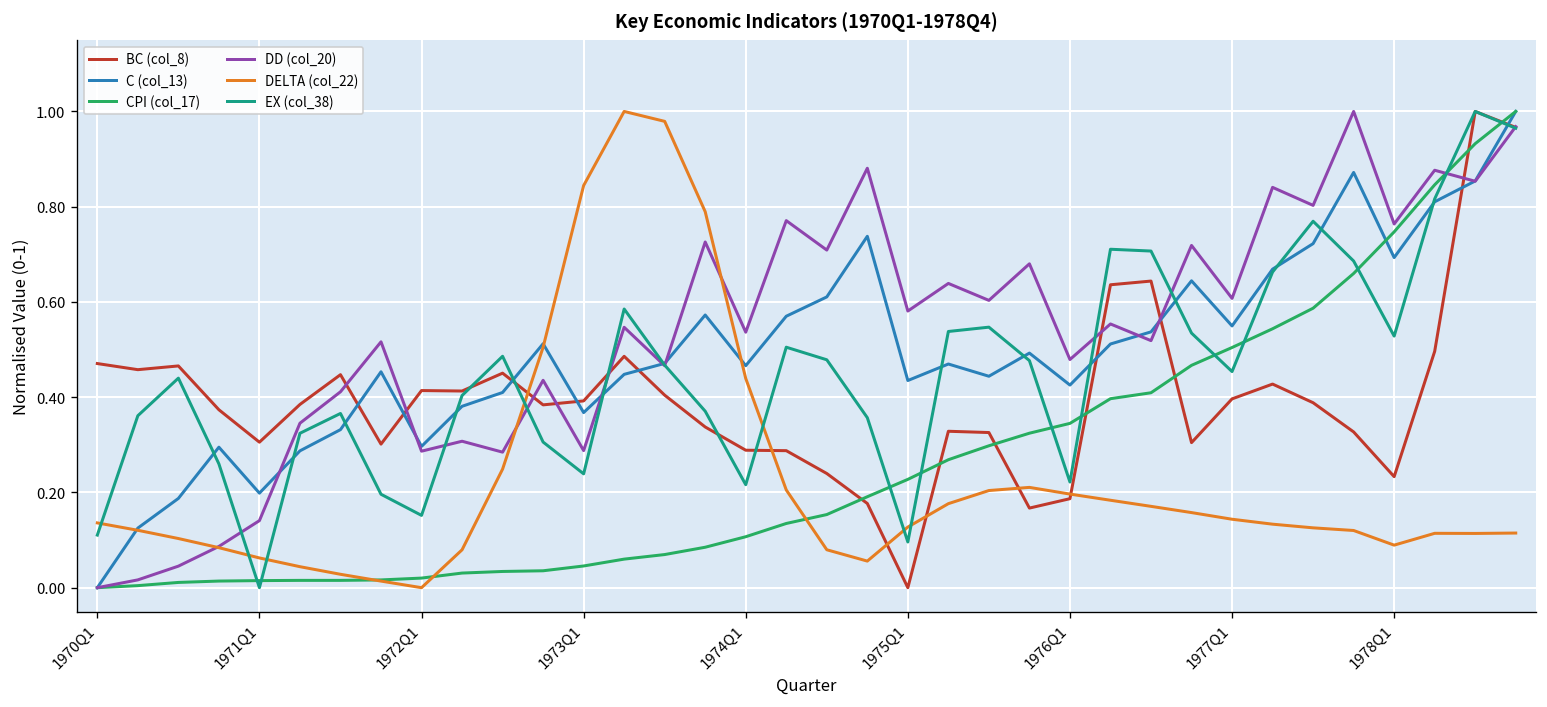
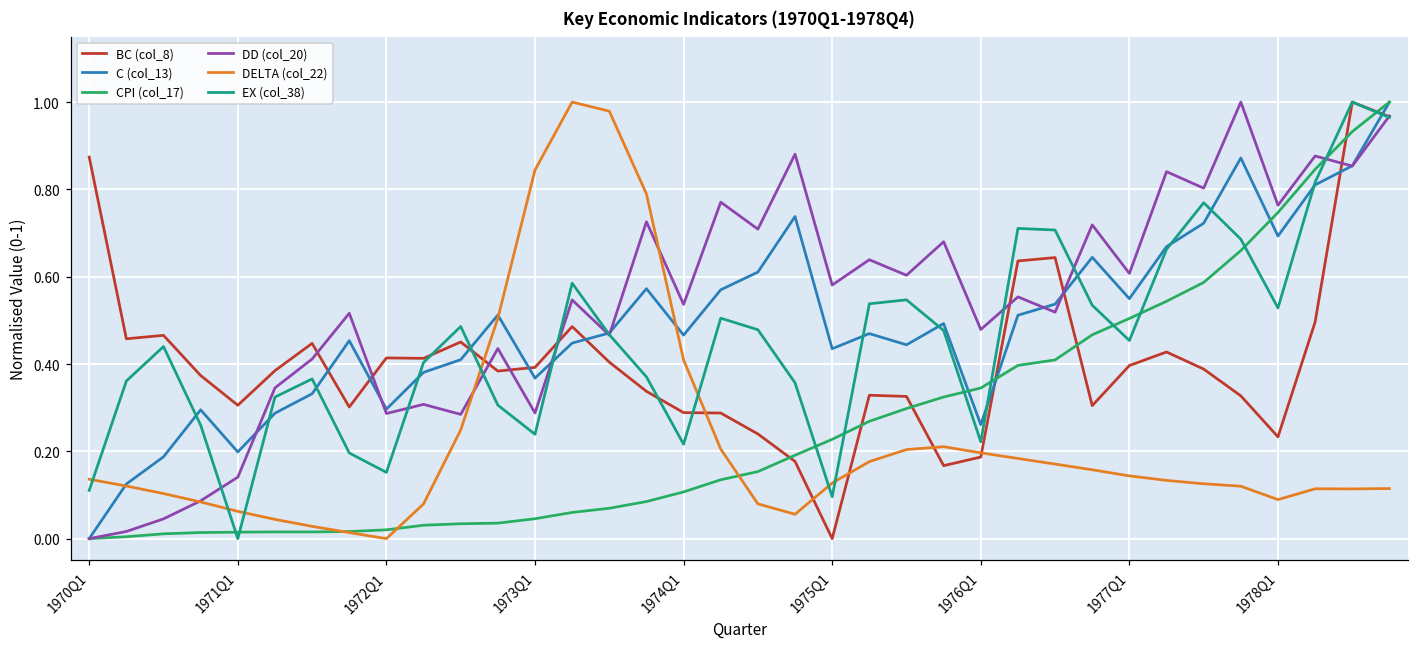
BC (col_8), 1970Q1: 0.47 -> 0.87
DELTA (col_22), 1974Q1: 0.44 -> 0.41
C (col_13), 1976Q1: 0.43 -> 0.26
